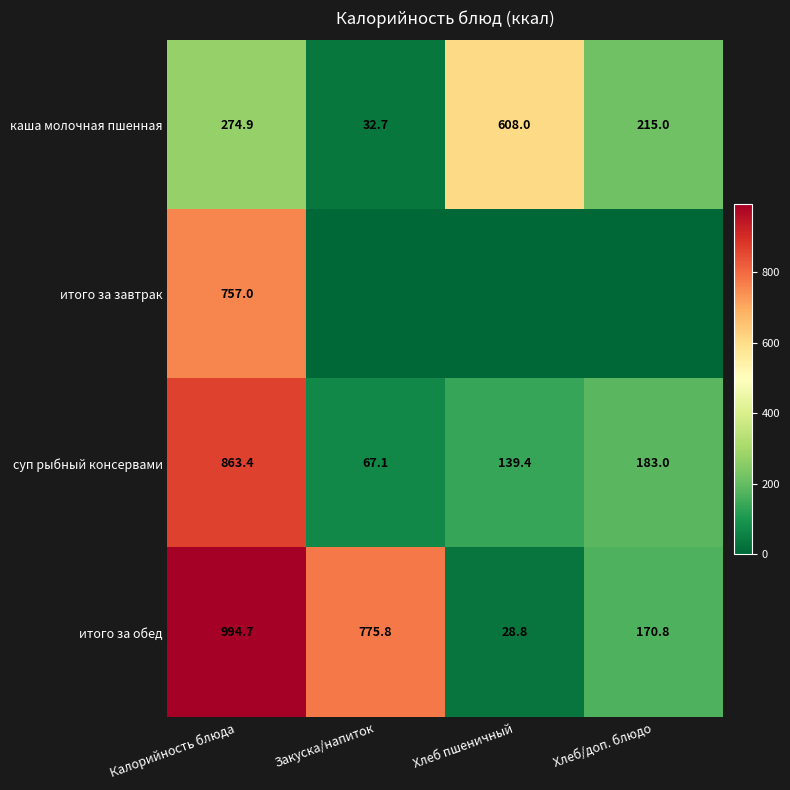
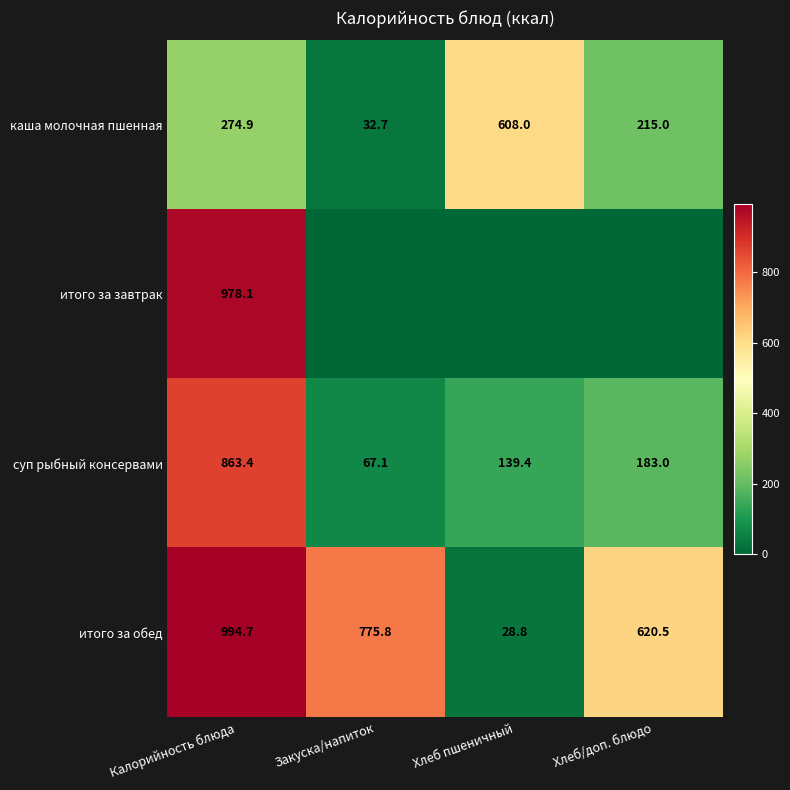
итого за завтрак, Калорийность блюда: 757.0 -> 978.1
итого за обед, Хлеб/доп. блюдо: 170.8 -> 620.5
